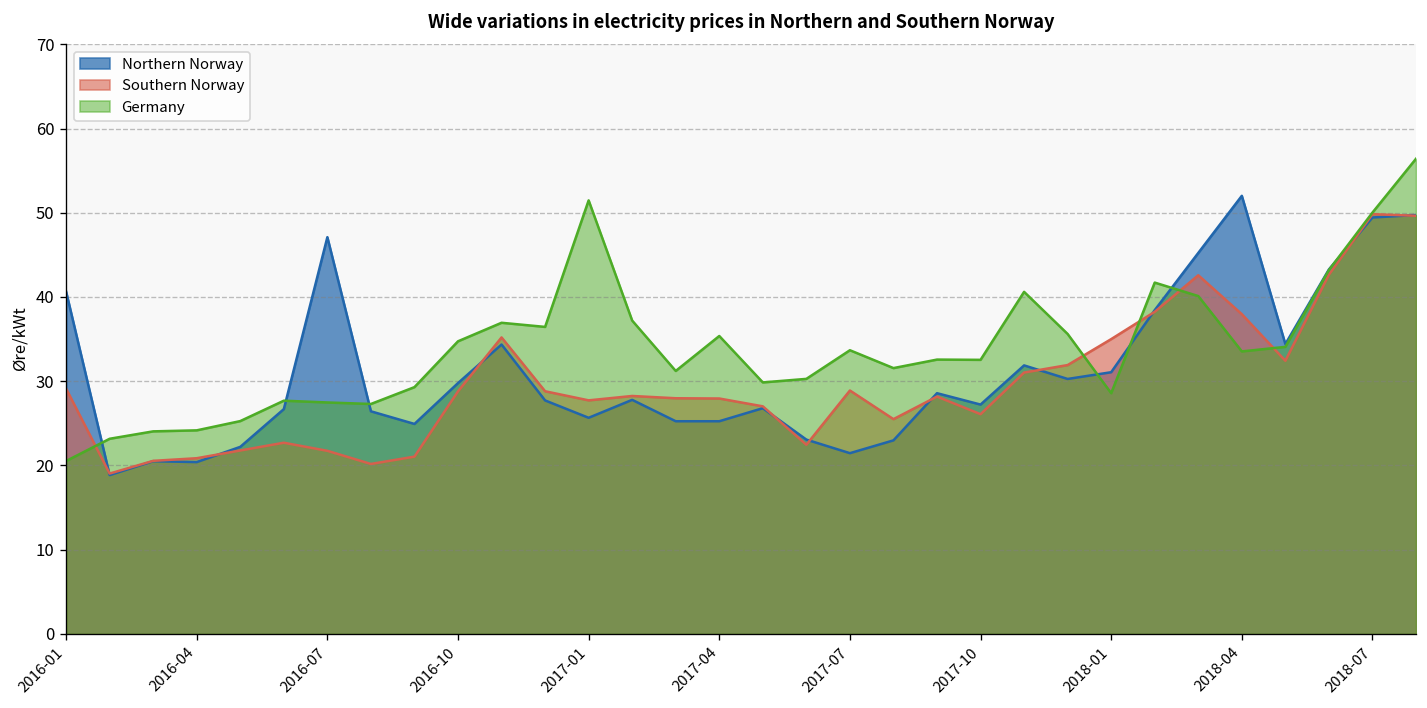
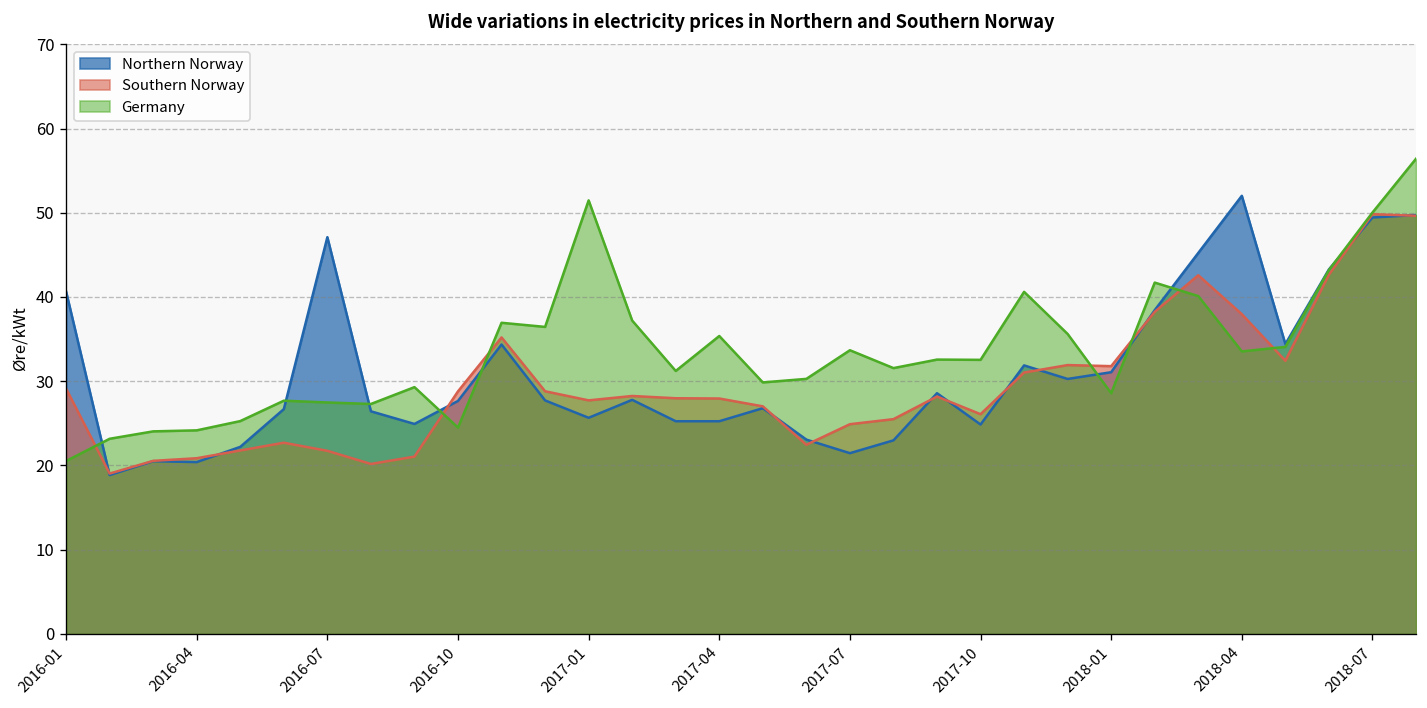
Northern Norway, 2016-10: 30 -> 28
Germany, 2016-10: 35 -> 25
Southern Norway, 2017-07: 29 -> 25
Northern Norway, 2017-10: 27 -> 25
Southern Norway, 2018-01: 35 -> 32
